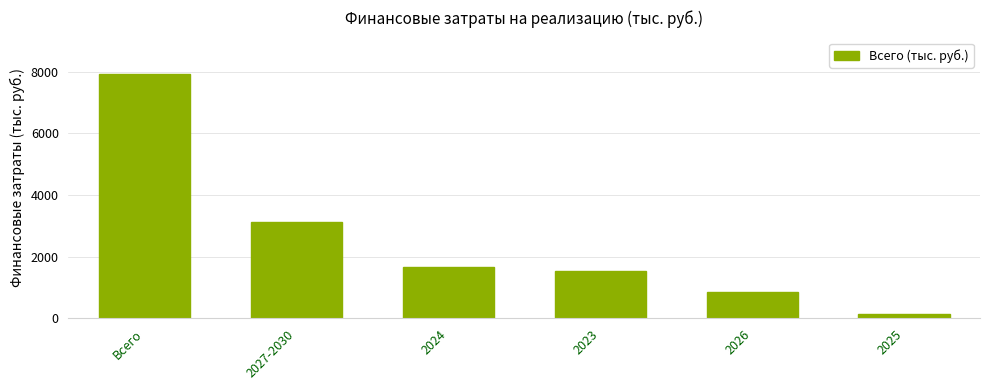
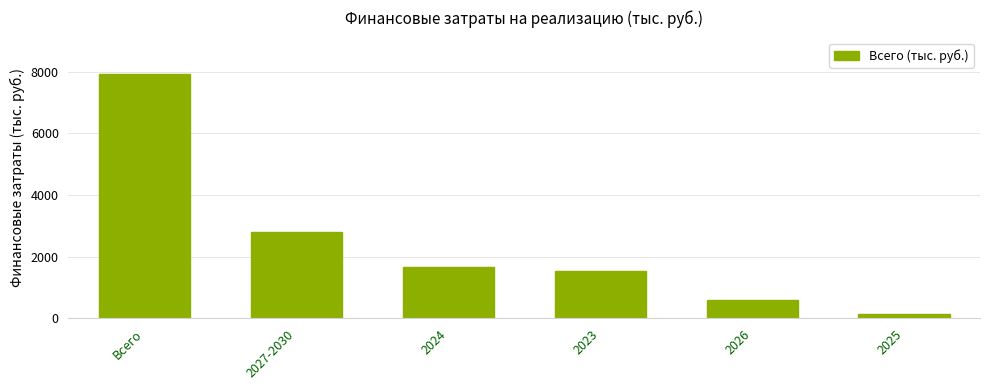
2027-2030: 3100 -> 2800
2026: 900 -> 600
